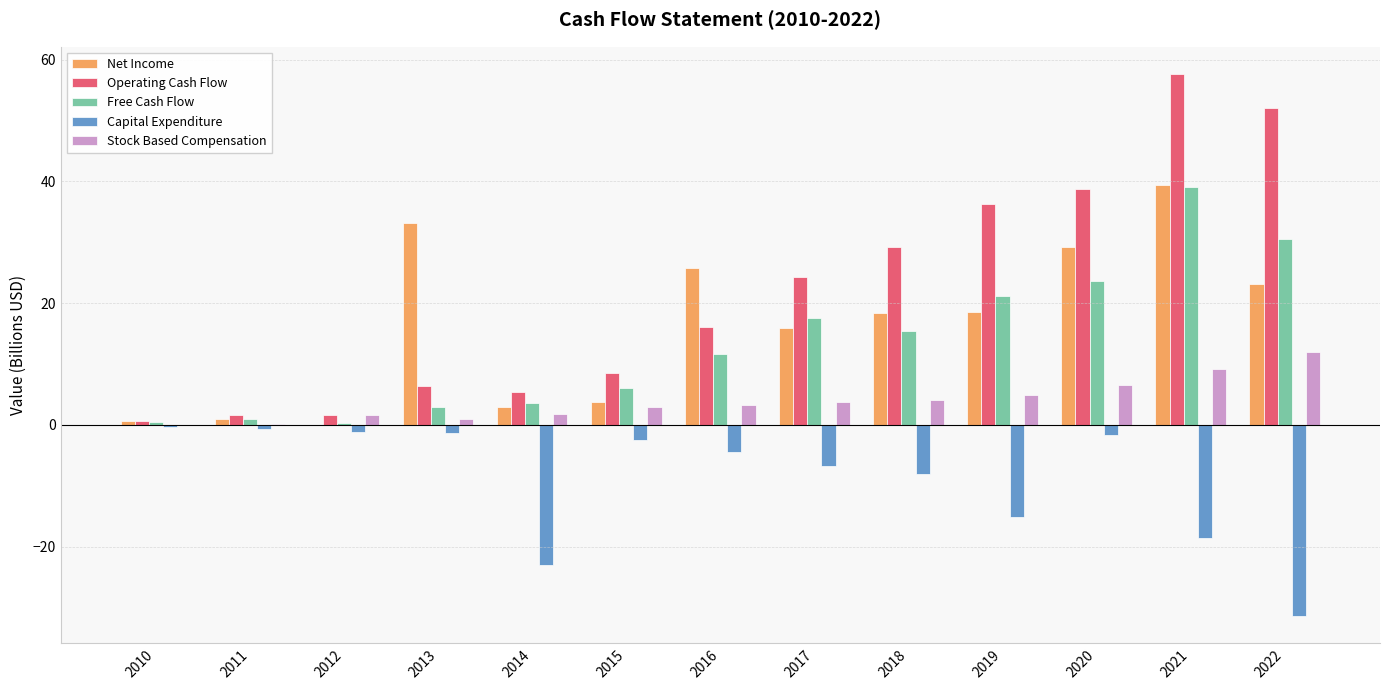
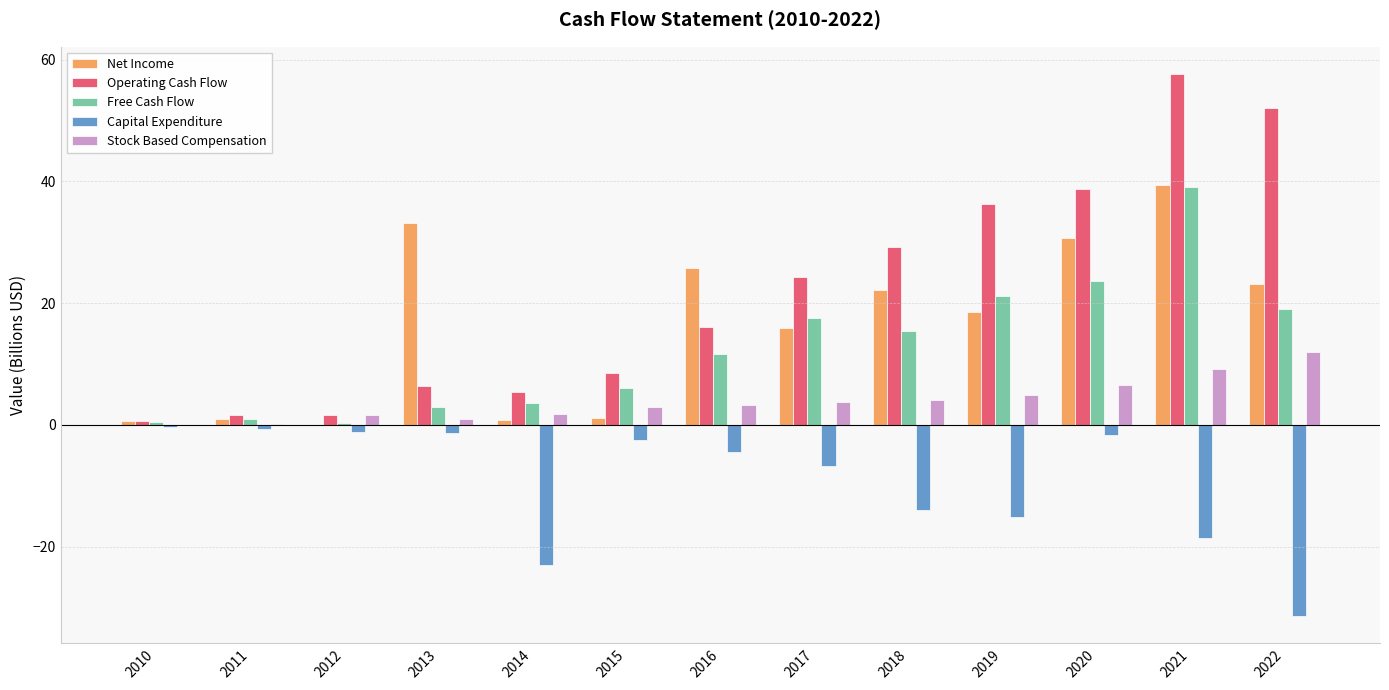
Net Income, 2014: 3 -> 1
Net Income, 2015: 4 -> 1
Net Income, 2018: 18 -> 22
Capital Expenditure, 2018: -8 -> -14
Net Income, 2020: 29 -> 31
Free Cash Flow, 2022: 31 -> 19
